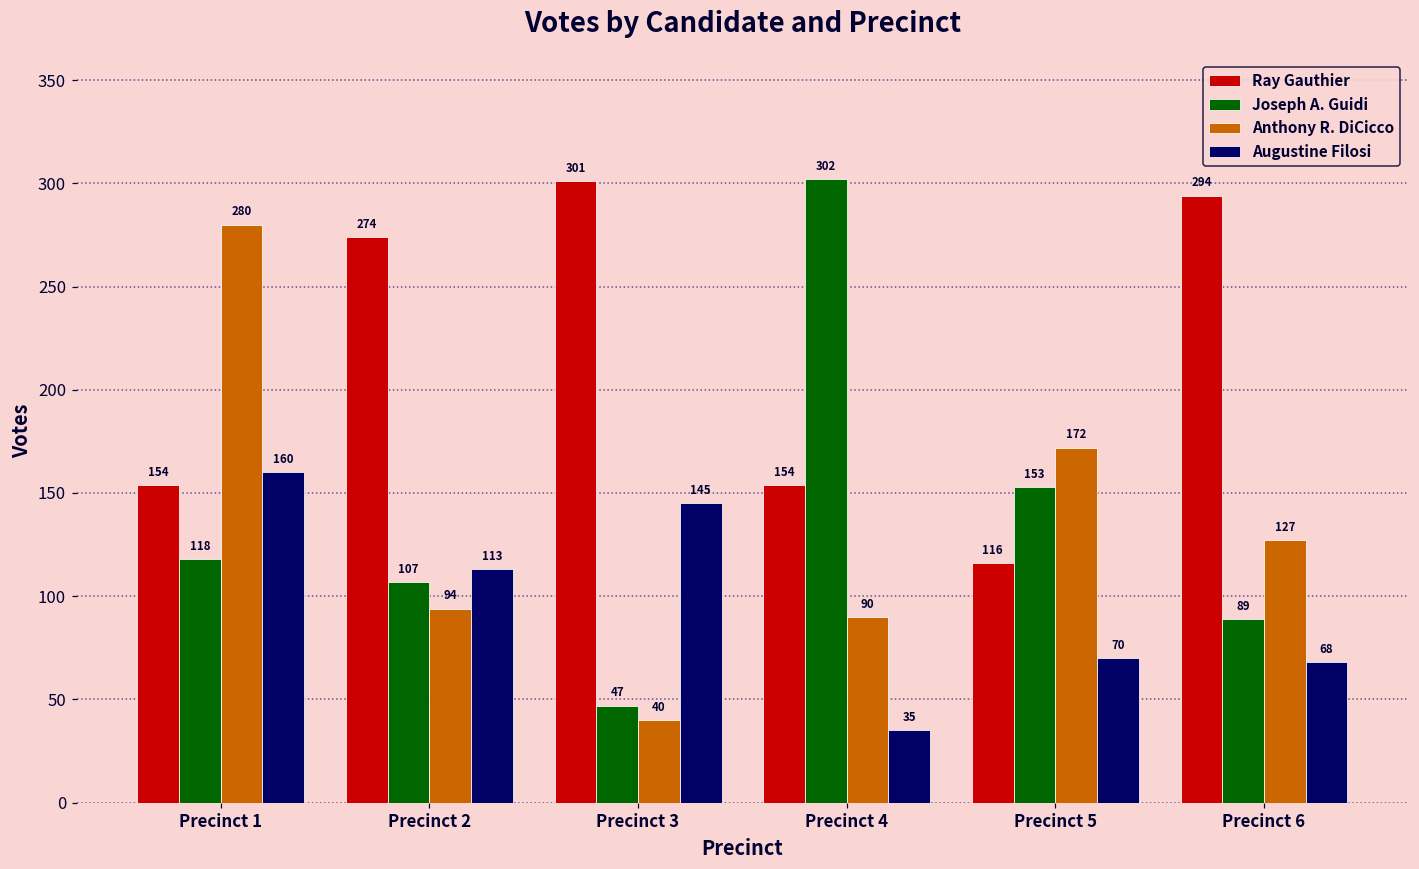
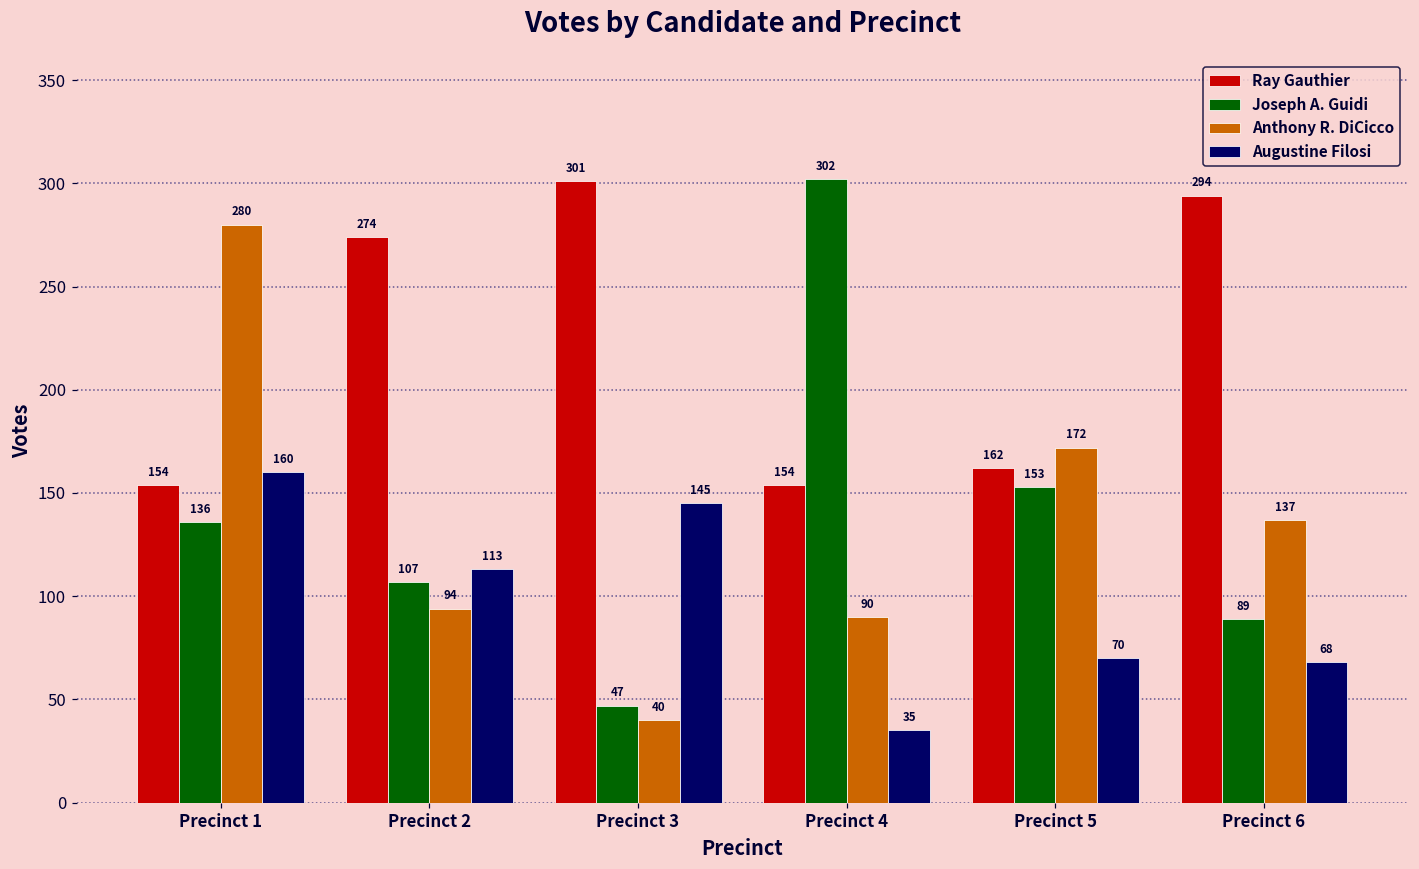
Joseph A. Guidi, Precinct 1: 118 -> 136
Ray Gauthier, Precinct 5: 116 -> 162
Anthony R. DiCicco, Precinct 6: 127 -> 137
